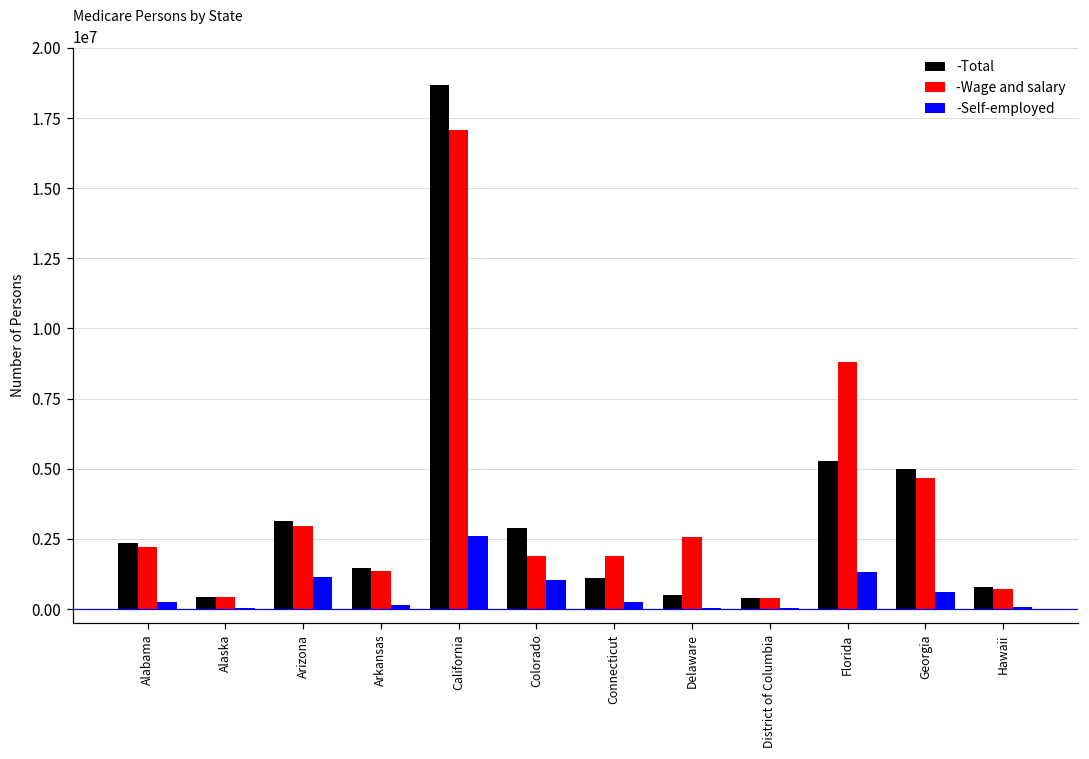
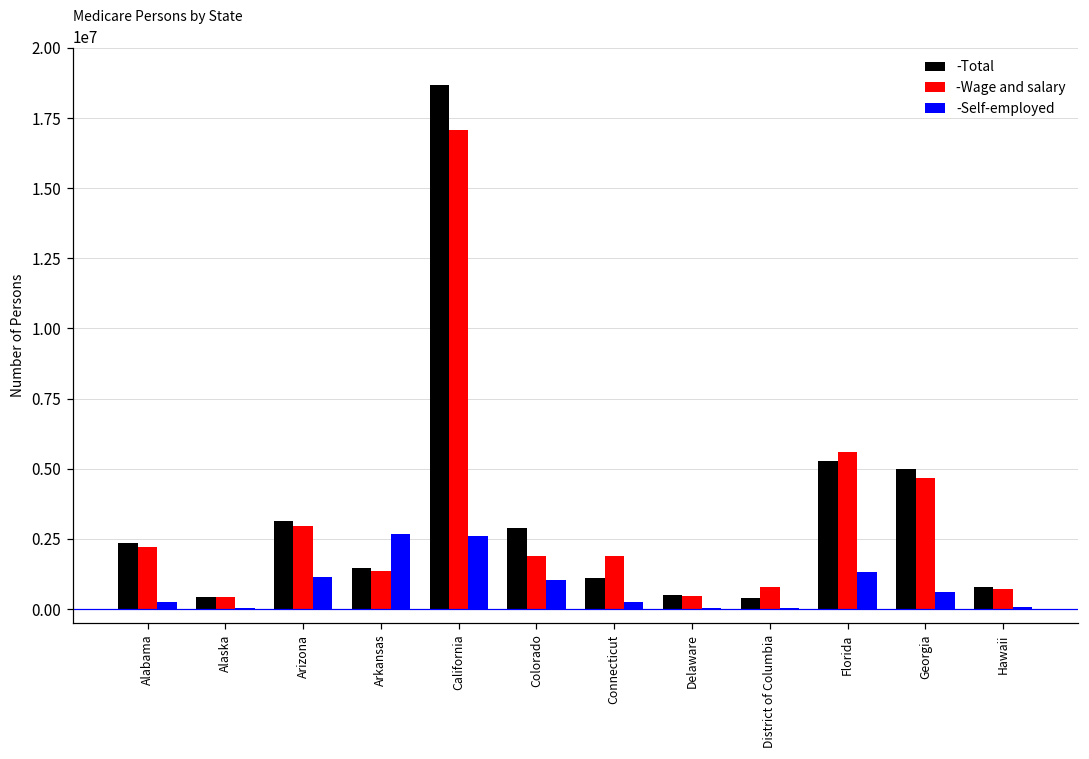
-Self-employed, Arkansas: 200000 -> 2700000
-Wage and salary, Delaware: 2600000 -> 500000
-Wage and salary, District of Columbia: 400000 -> 800000
-Wage and salary, Florida: 8800000 -> 5600000
